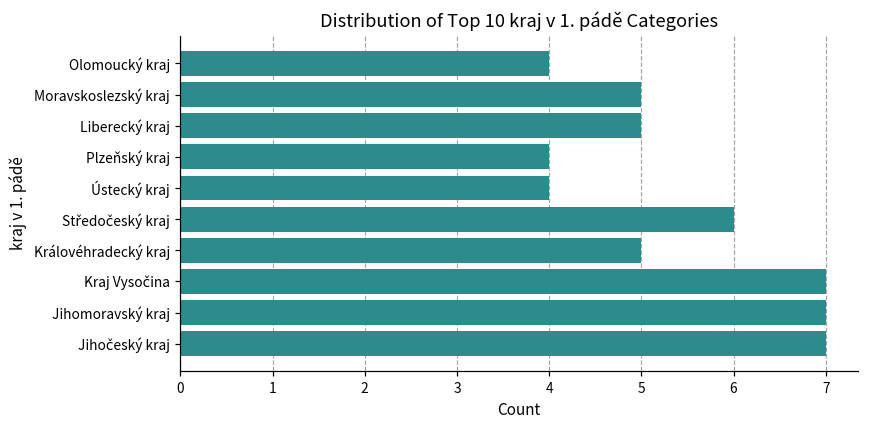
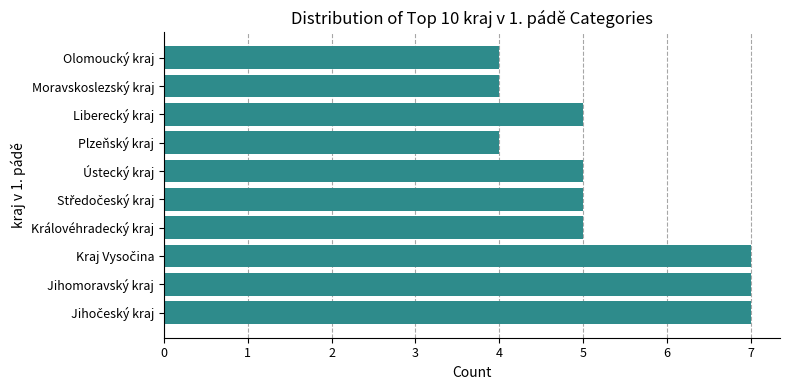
Moravskoslezský kraj: 5 -> 4
Ústecký kraj: 4 -> 5
Středočeský kraj: 6 -> 5
